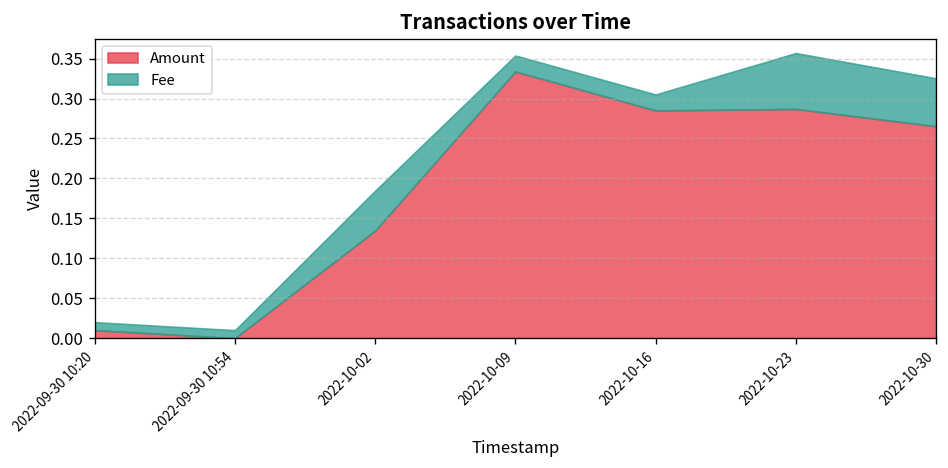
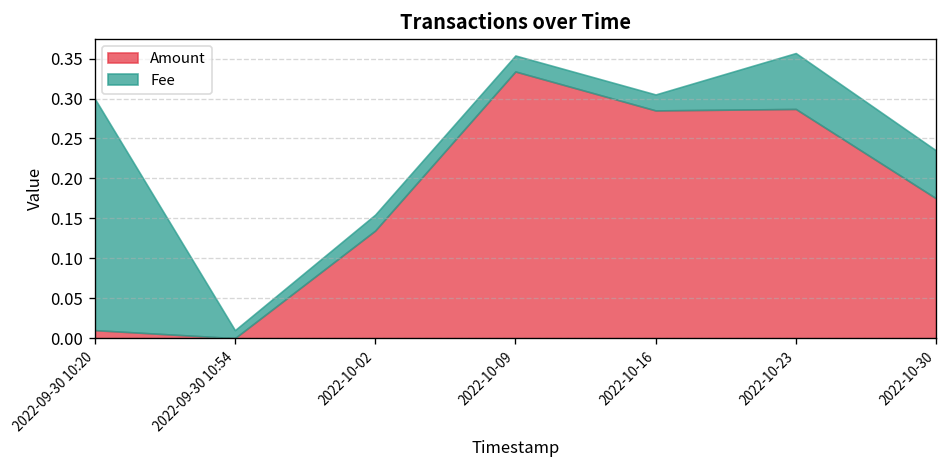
Fee, 2022-09-30 10:20: 0.01 -> 0.29
Fee, 2022-10-02: 0.05 -> 0.02
Amount, 2022-10-30: 0.27 -> 0.18
